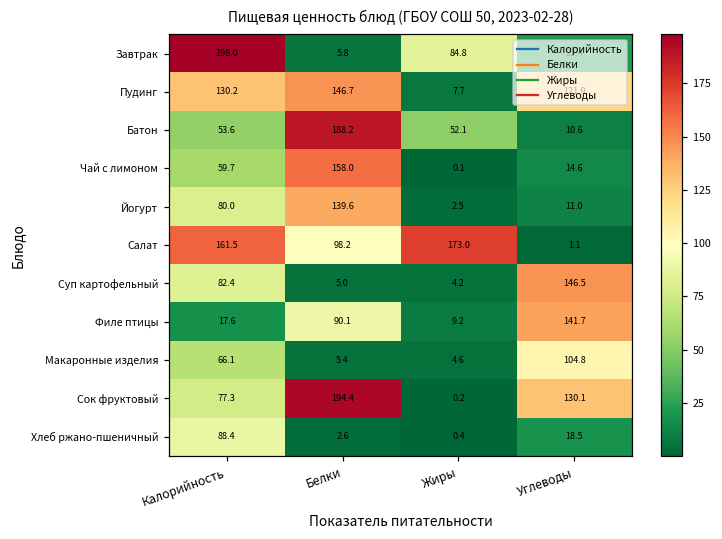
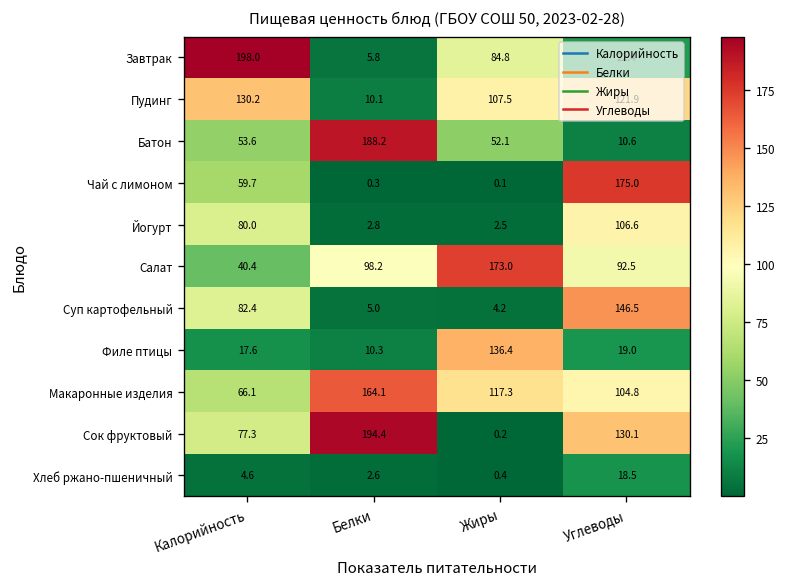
Пудинг, Белки: 146.7 -> 10.1
Пудинг, Жиры: 7.7 -> 107.5
Чай с лимоном, Белки: 158.0 -> 0.3
Чай с лимоном, Углеводы: 14.6 -> 175.0
Йогурт, Белки: 139.6 -> 2.8
Йогурт, Углеводы: 11.0 -> 106.6
Салат, Калорийность: 161.5 -> 40.4
Салат, Углеводы: 1.1 -> 92.5
Филе птицы, Белки: 90.1 -> 10.3
Филе птицы, Жиры: 9.2 -> 136.4
Филе птицы, Углеводы: 141.7 -> 19.0
Макаронные изделия, Белки: 5.4 -> 164.1
Макаронные изделия, Жиры: 4.6 -> 117.3
Хлеб ржано-пшеничный, Калорийность: 88.4 -> 4.6
